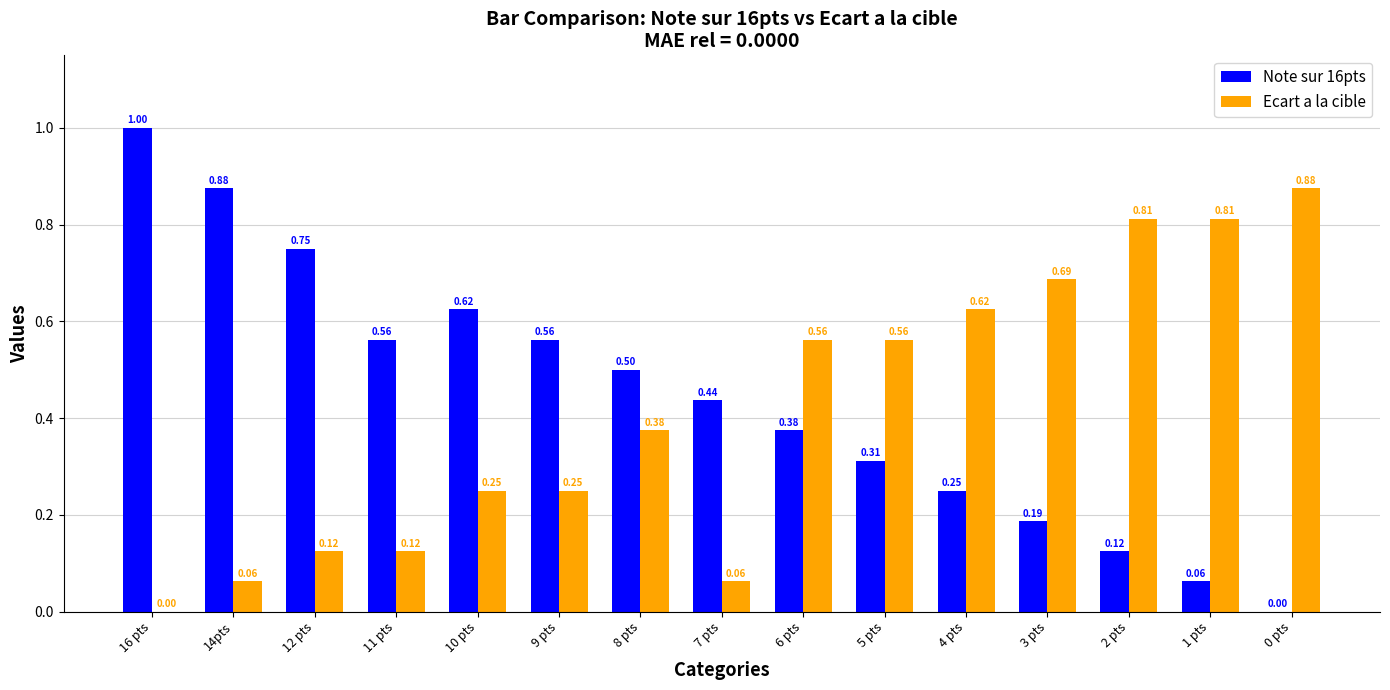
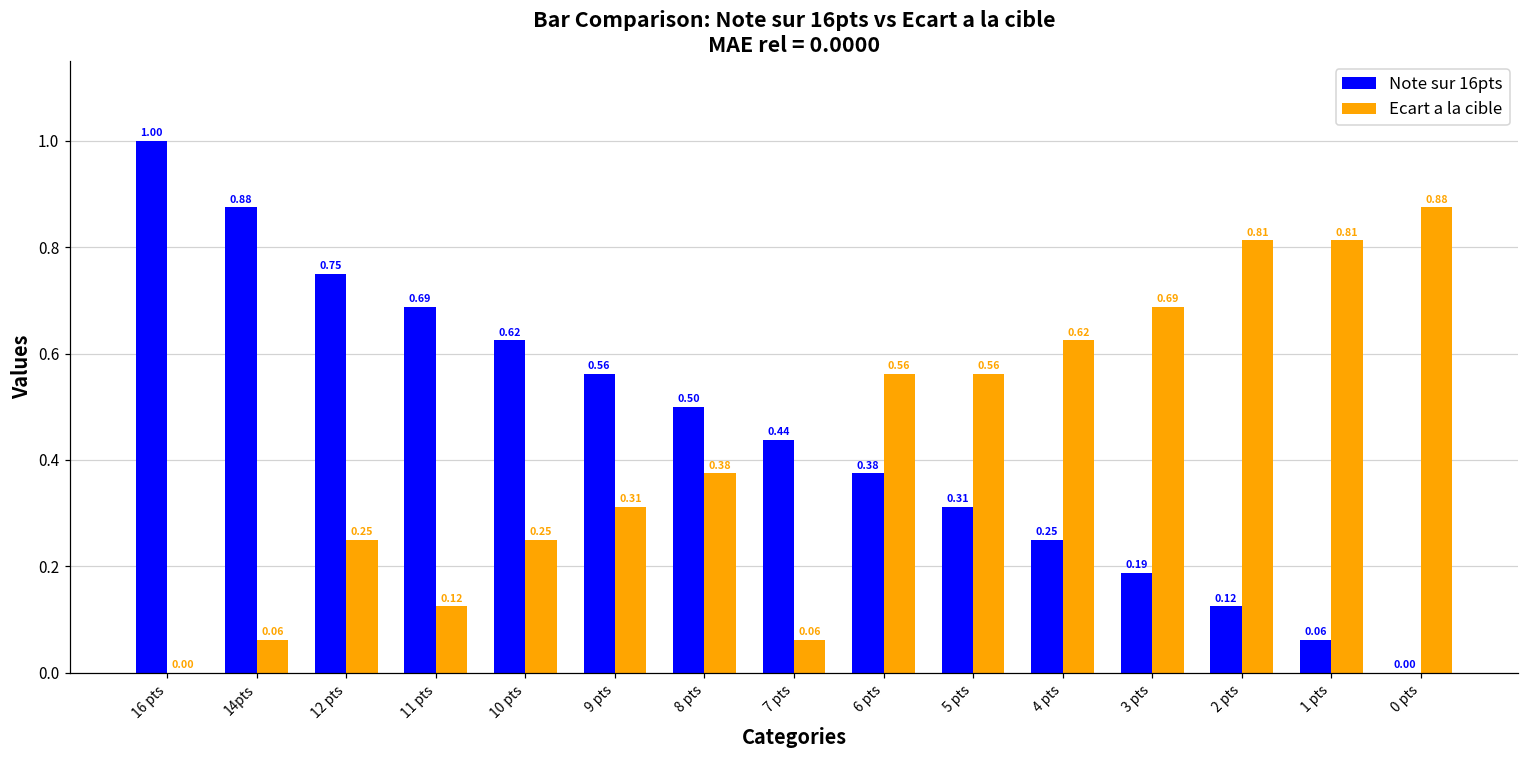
Ecart a la cible, 12 pts: 0.12 -> 0.25
Note sur 16pts, 11 pts: 0.56 -> 0.69
Ecart a la cible, 9 pts: 0.25 -> 0.31
